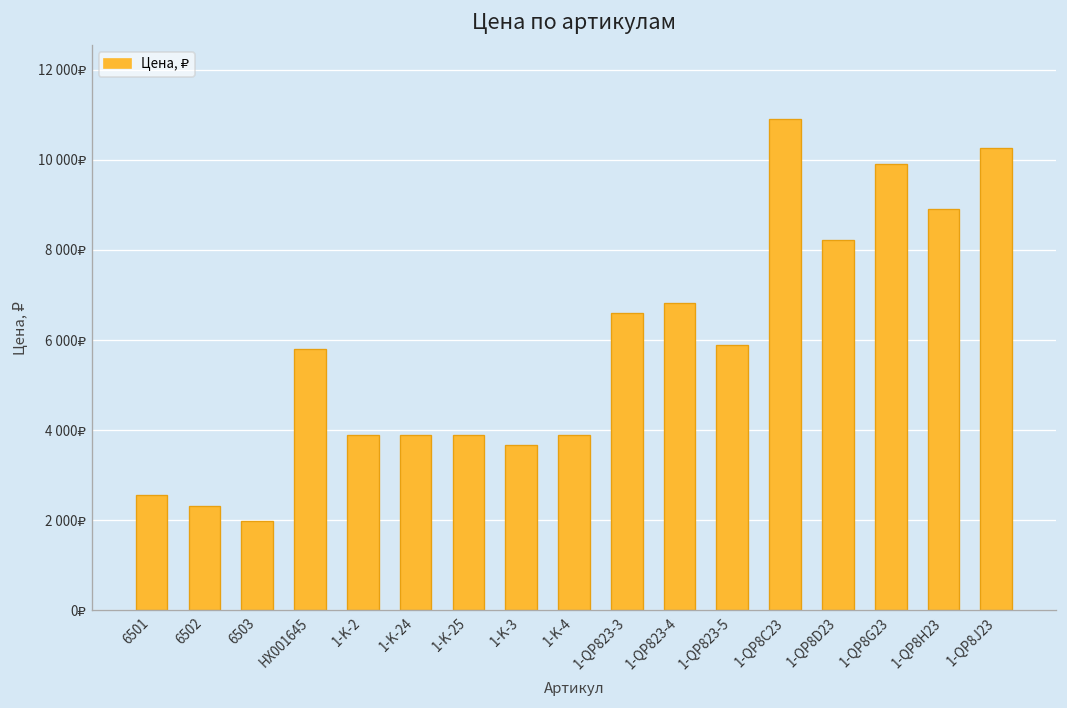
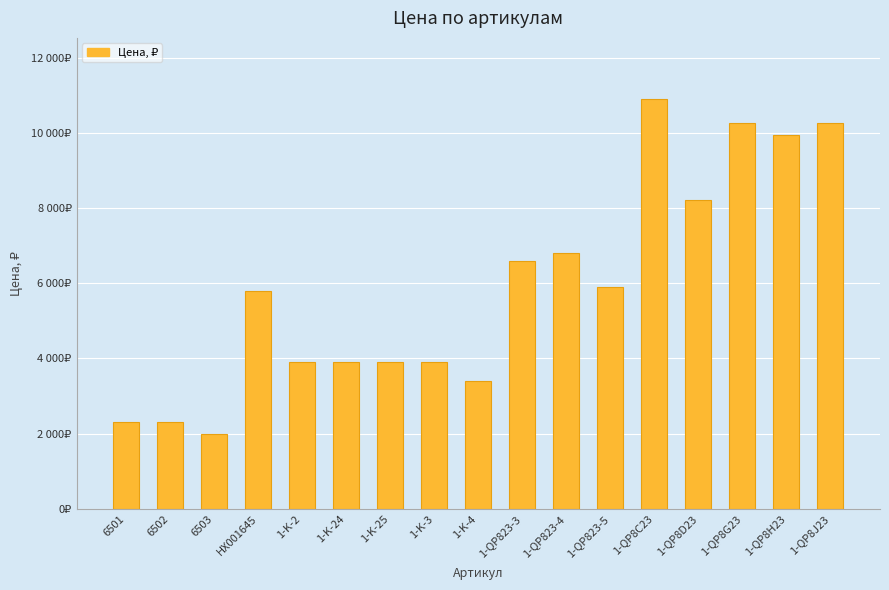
6501: 2600₽ -> 2300₽
1-K-3: 3700₽ -> 3900₽
1-K-4: 3900₽ -> 3400₽
1-QP8G23: 9900₽ -> 10300₽
1-QP8H23: 8900₽ -> 10000₽
